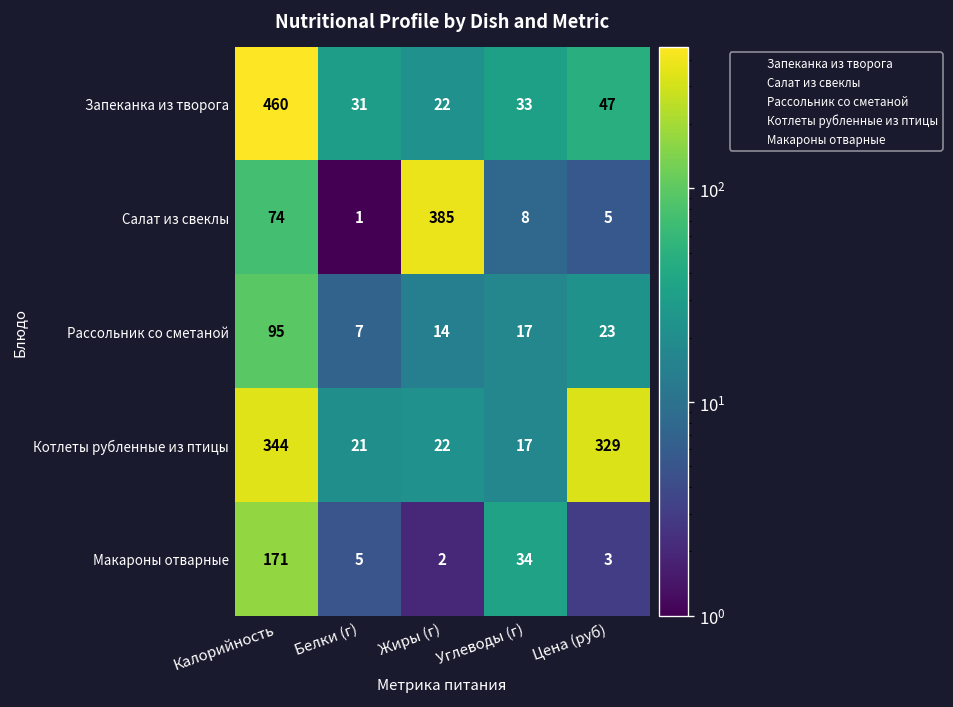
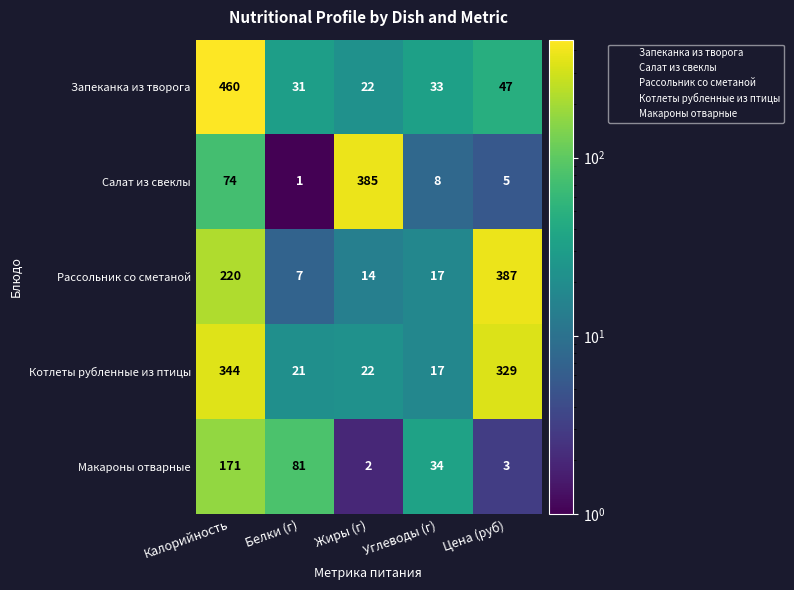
Рассольник со сметаной, Калорийность: 95 -> 220
Рассольник со сметаной, Цена (руб): 23 -> 387
Макароны отварные, Белки (г): 5 -> 81
